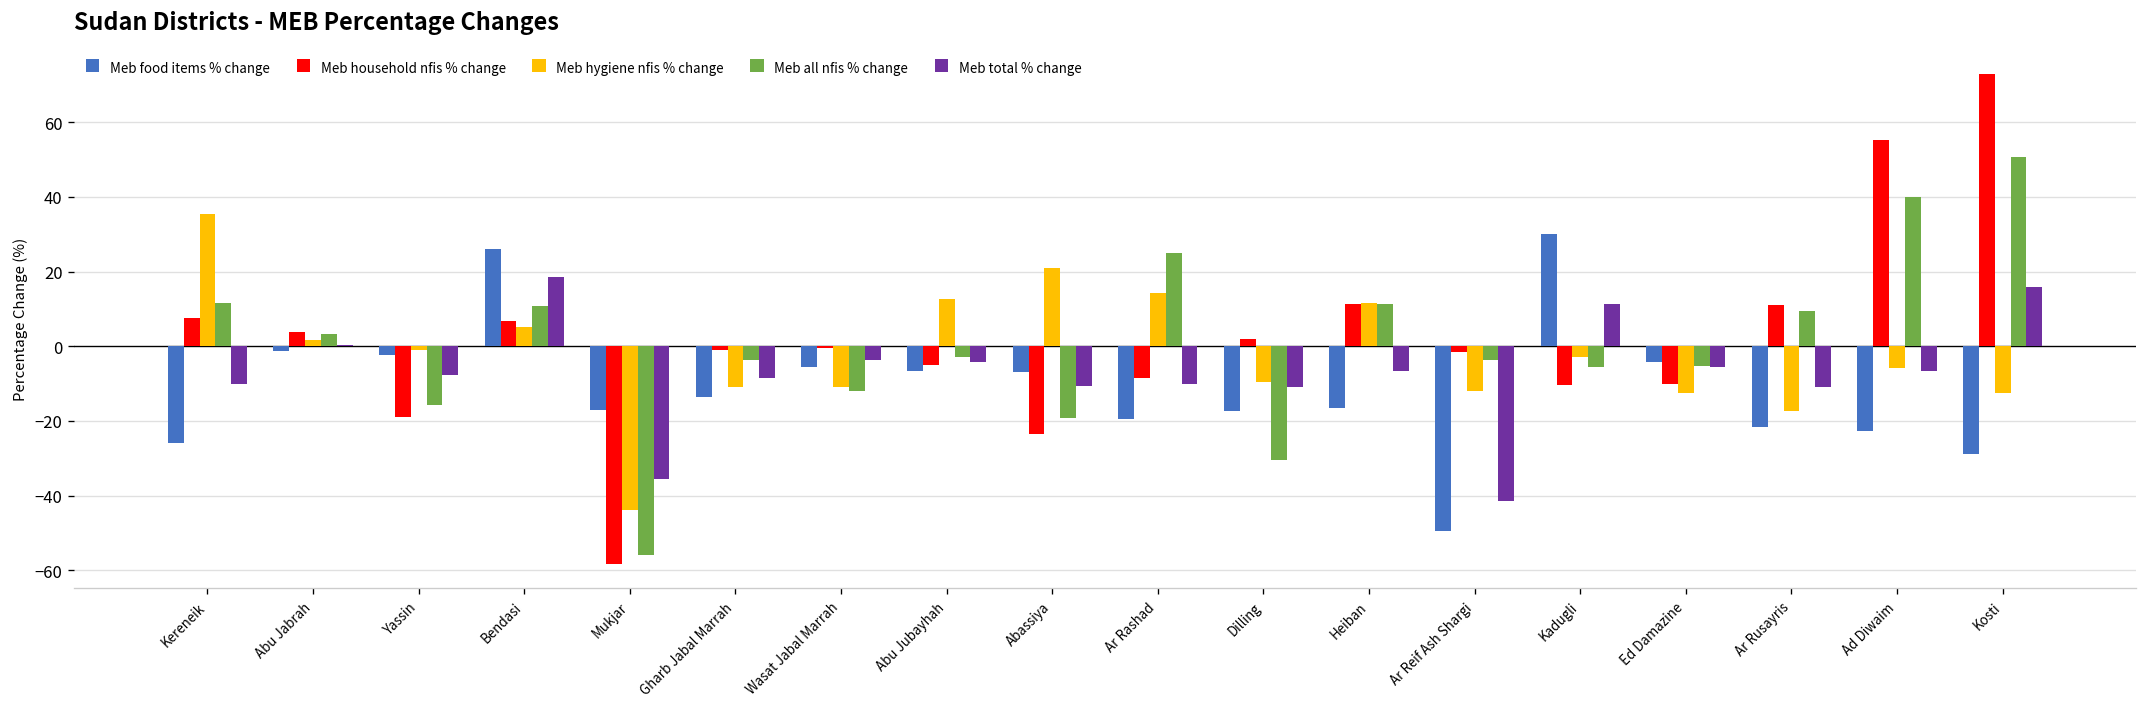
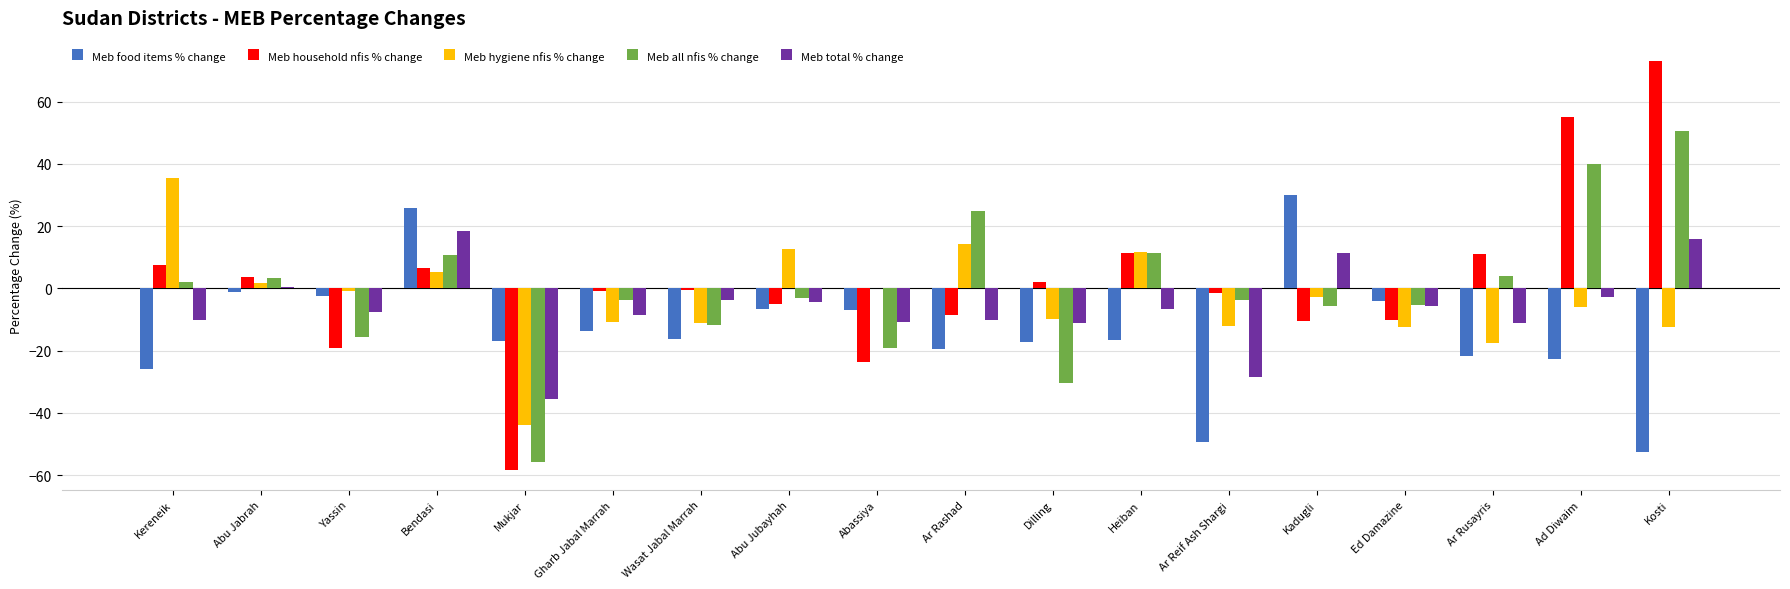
Meb all nfis % change, Kereneik: 12 -> 2
Meb food items % change, Wasat Jabal Marrah: -6 -> -16
Meb hygiene nfis % change, Abassiya: 21 -> 0
Meb total % change, Ar Reif Ash Shargi: -41 -> -29
Meb all nfis % change, Ar Rusayris: 9 -> 4
Meb total % change, Ad Diwaim: -7 -> -3
Meb food items % change, Kosti: -29 -> -52
